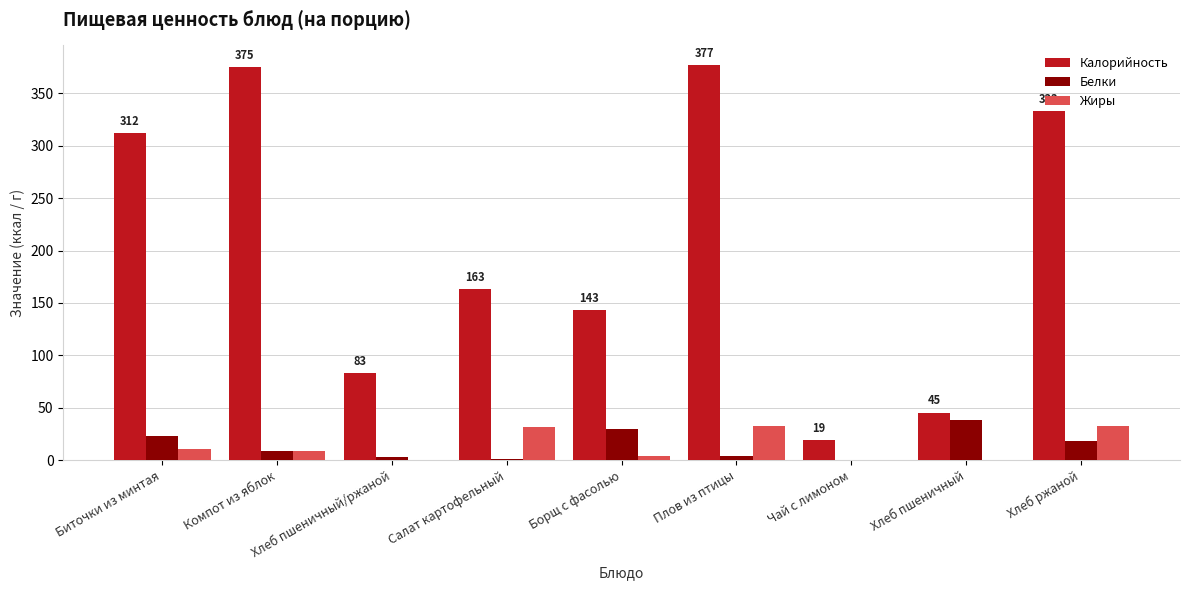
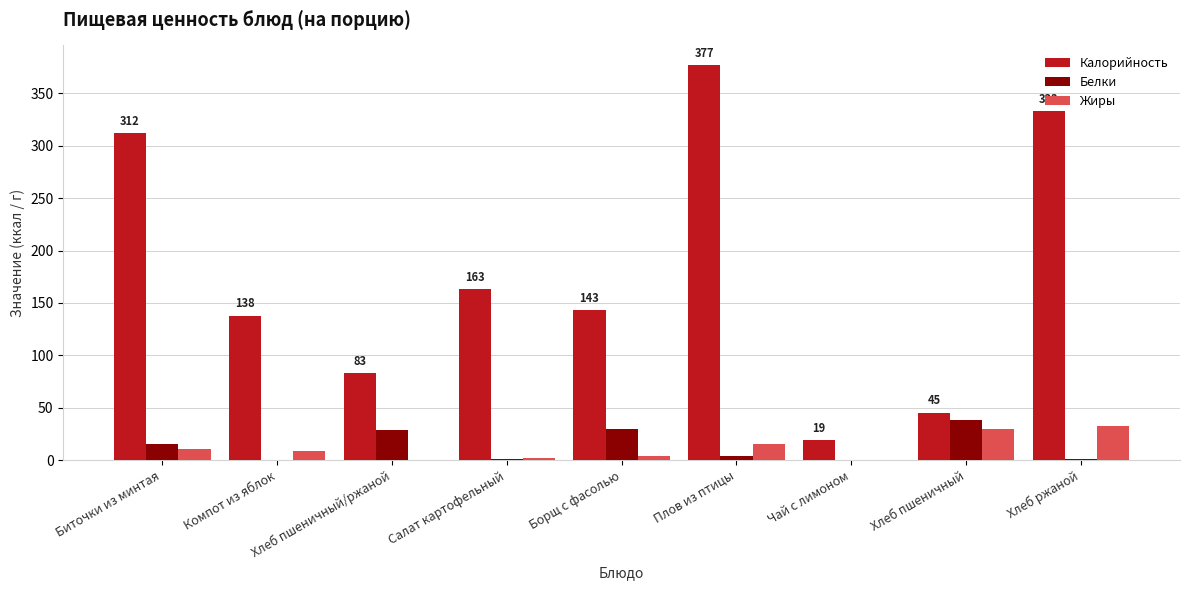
Белки, Биточки из минтая: 23 -> 15
Калорийность, Компот из яблок: 375 -> 138
Белки, Компот из яблок: 9 -> 0
Белки, Хлеб пшеничный/ржаной: 3 -> 29
Жиры, Салат картофельный: 32 -> 2
Жиры, Плов из птицы: 33 -> 15
Жиры, Хлеб пшеничный: 0 -> 30
Белки, Хлеб ржаной: 18 -> 1
